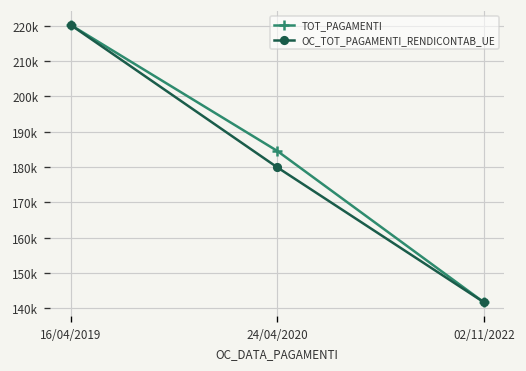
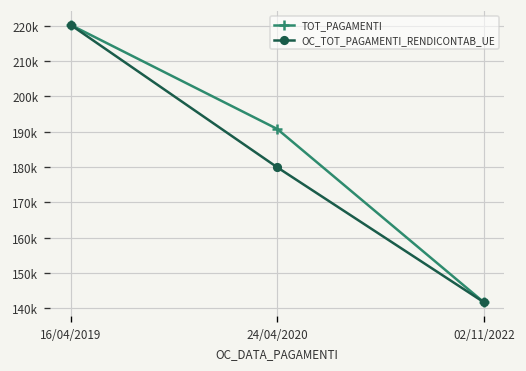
TOT_PAGAMENTI, 24/04/2020: 185000 -> 191000
